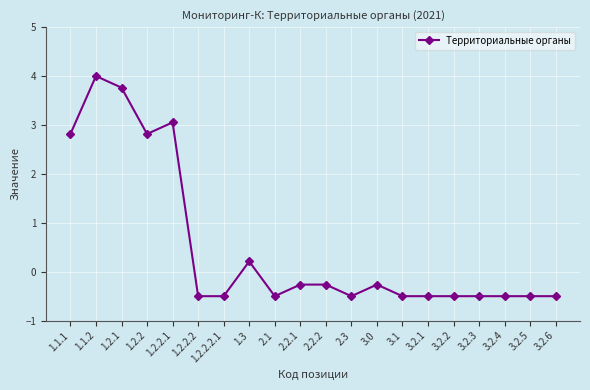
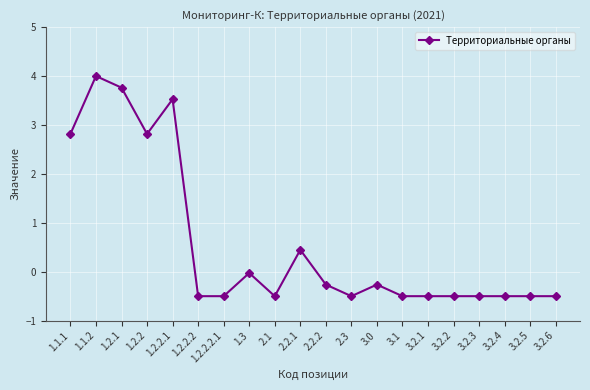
1.2.2.1: 3.1 -> 3.5
1.3: 0.2 -> 0.0
2.2.1: -0.3 -> 0.4
